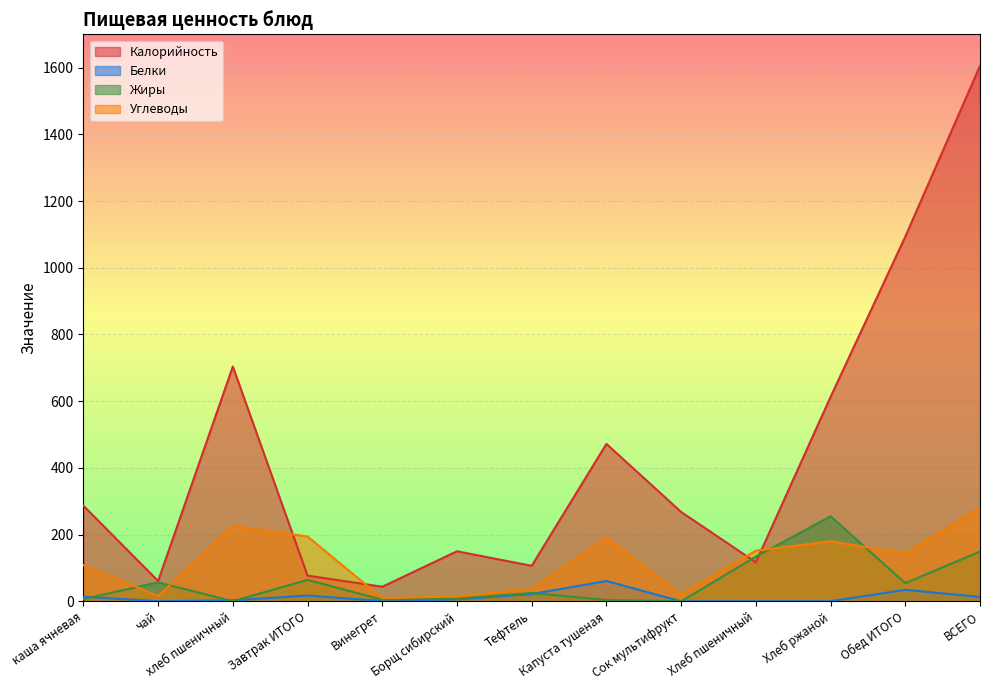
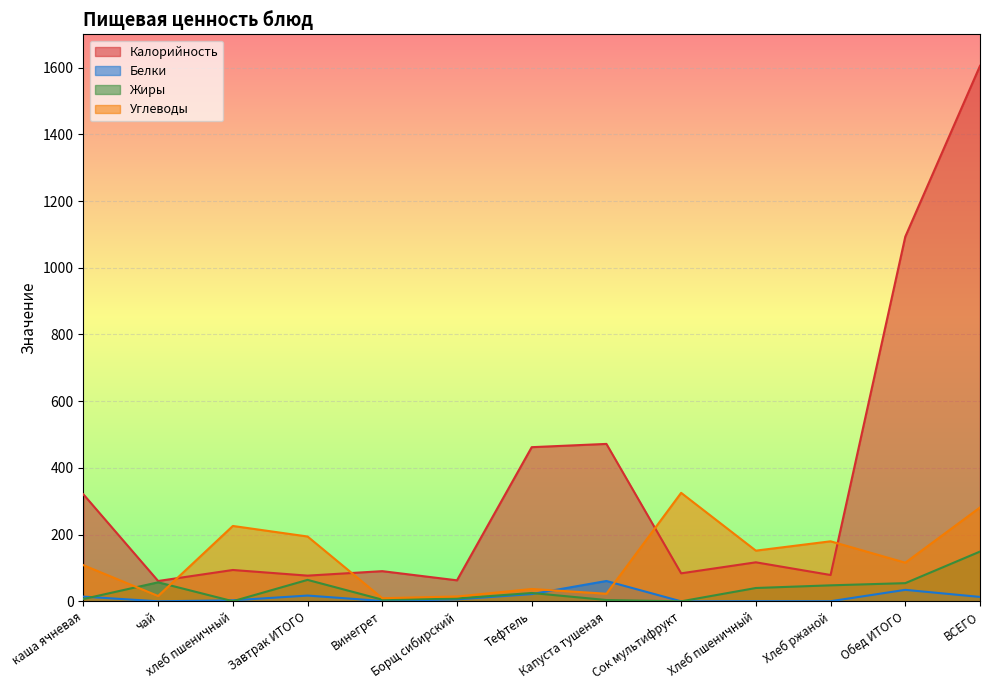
Калорийность, каша ячневая: 290 -> 320
Калорийность, хлеб пшеничный: 700 -> 90
Калорийность, Винегрет: 40 -> 90
Калорийность, Борщ сибирский: 150 -> 60
Калорийность, Тефтель: 110 -> 460
Углеводы, Капуста тушеная: 190 -> 20
Калорийность, Сок мультифрукт: 270 -> 80
Углеводы, Сок мультифрукт: 20 -> 330
Жиры, Хлеб пшеничный: 130 -> 40
Калорийность, Хлеб ржаной: 610 -> 80
Жиры, Хлеб ржаной: 260 -> 50
Углеводы, Обед ИТОГО: 140 -> 120
